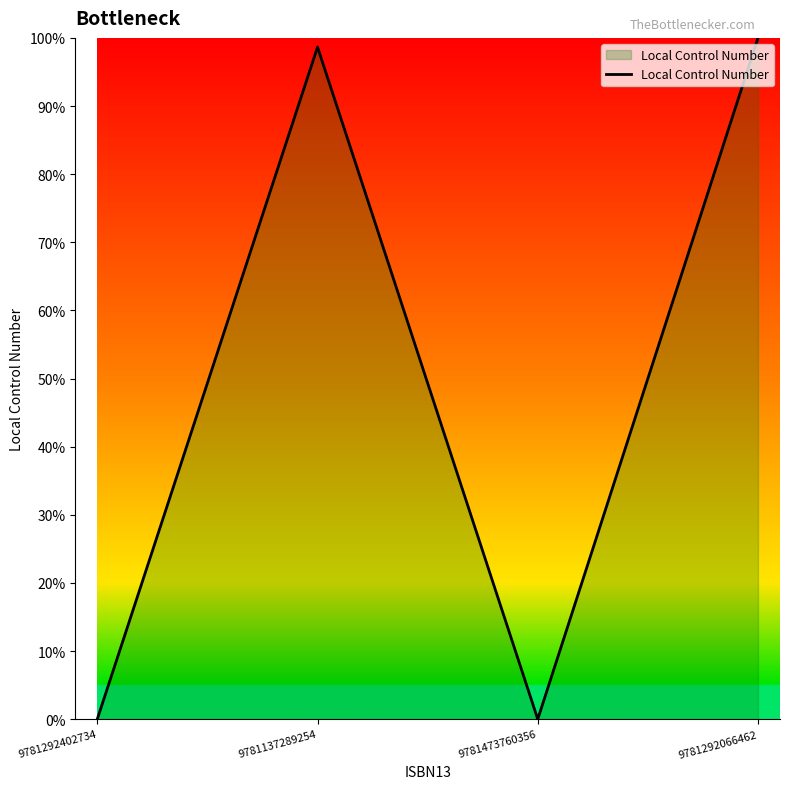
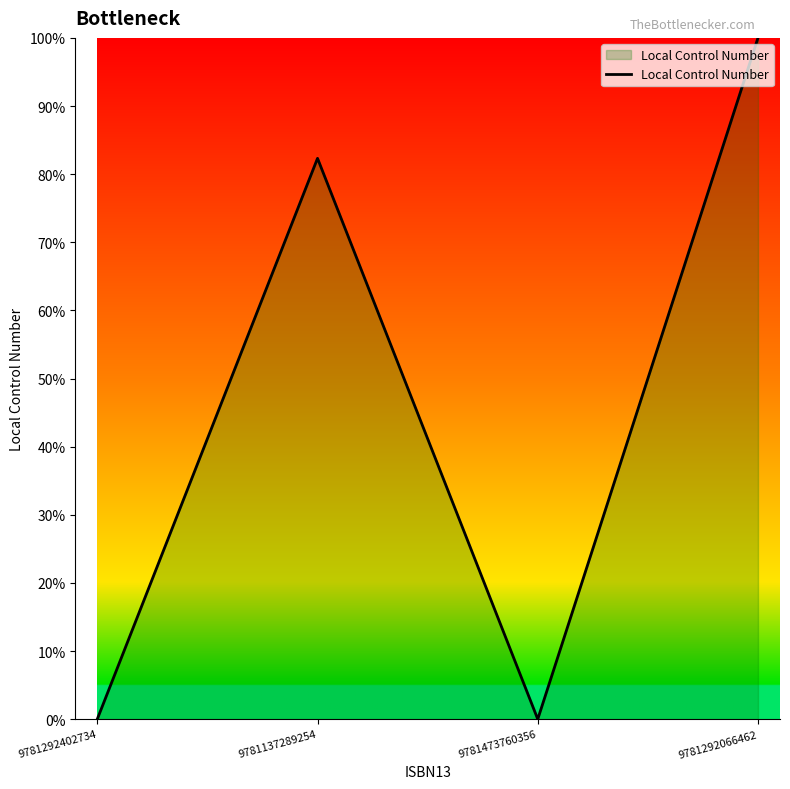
9781137289254: 99% -> 82%
